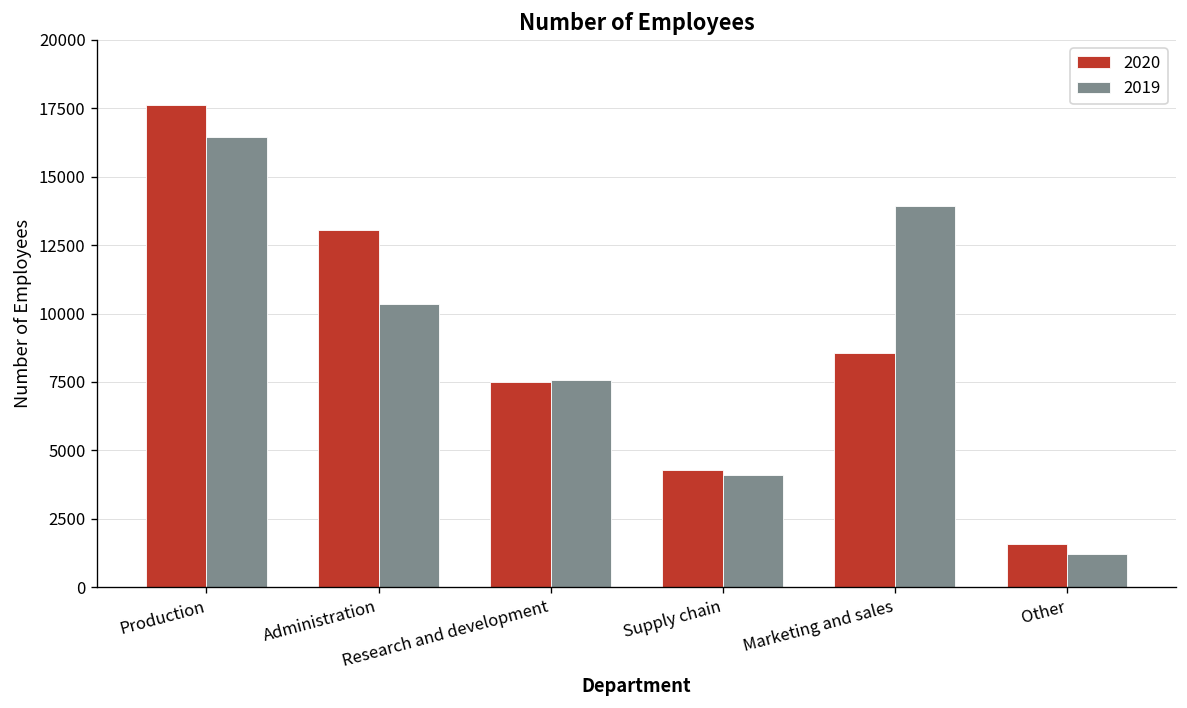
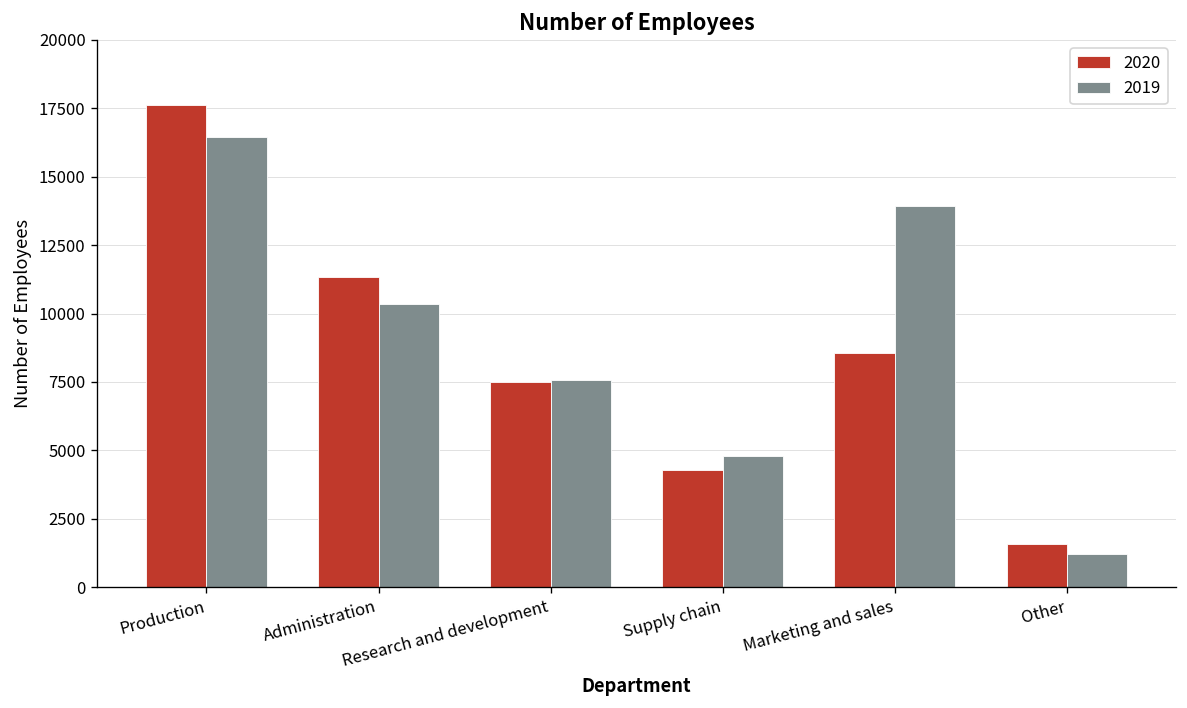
2020, Administration: 13100 -> 11300
2019, Supply chain: 4100 -> 4800
